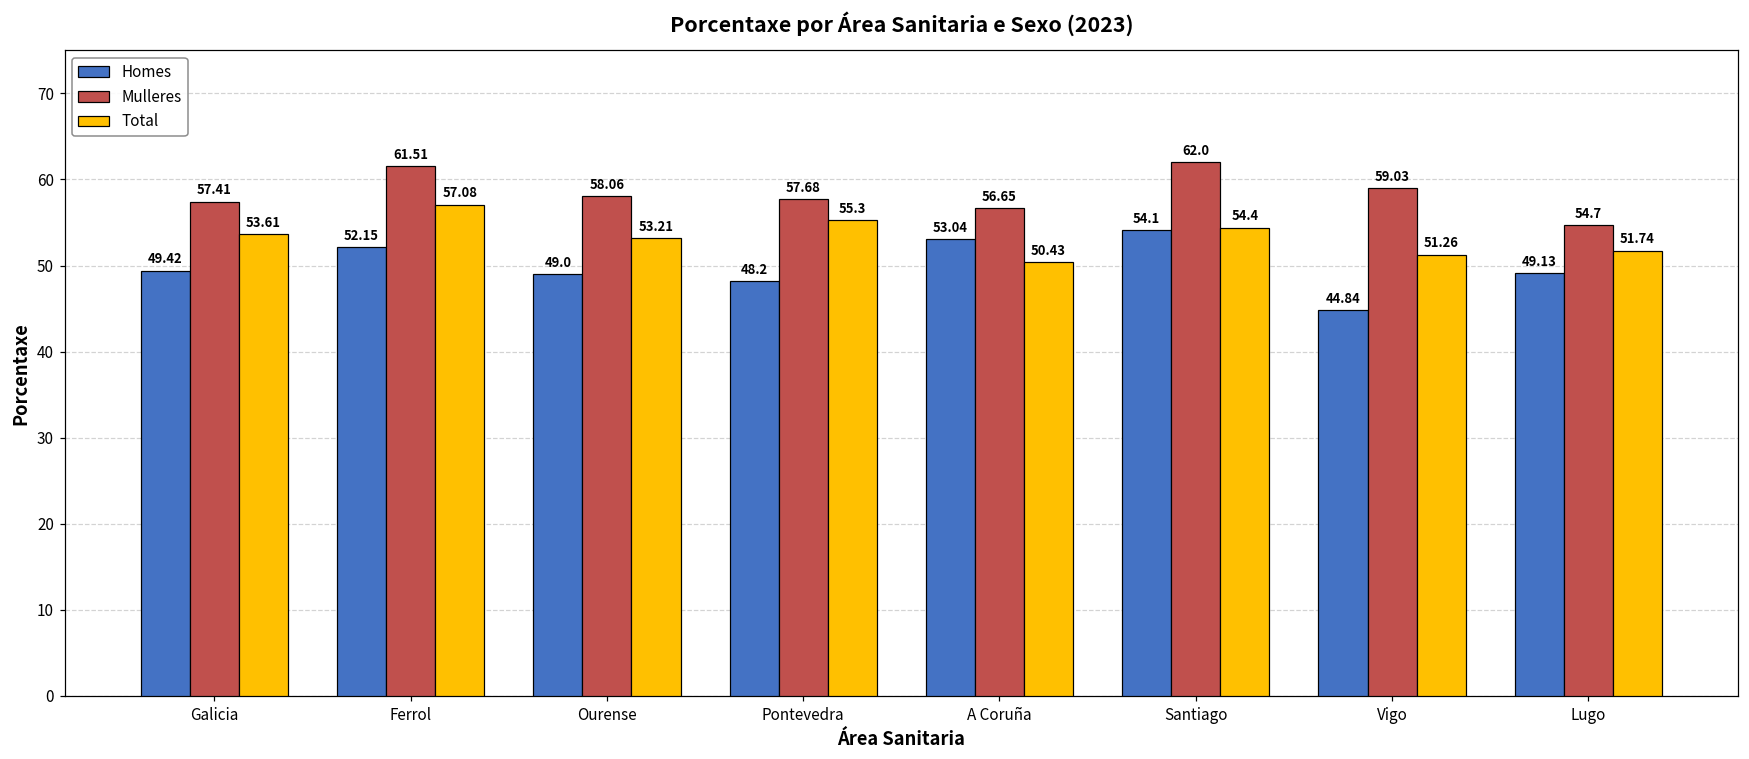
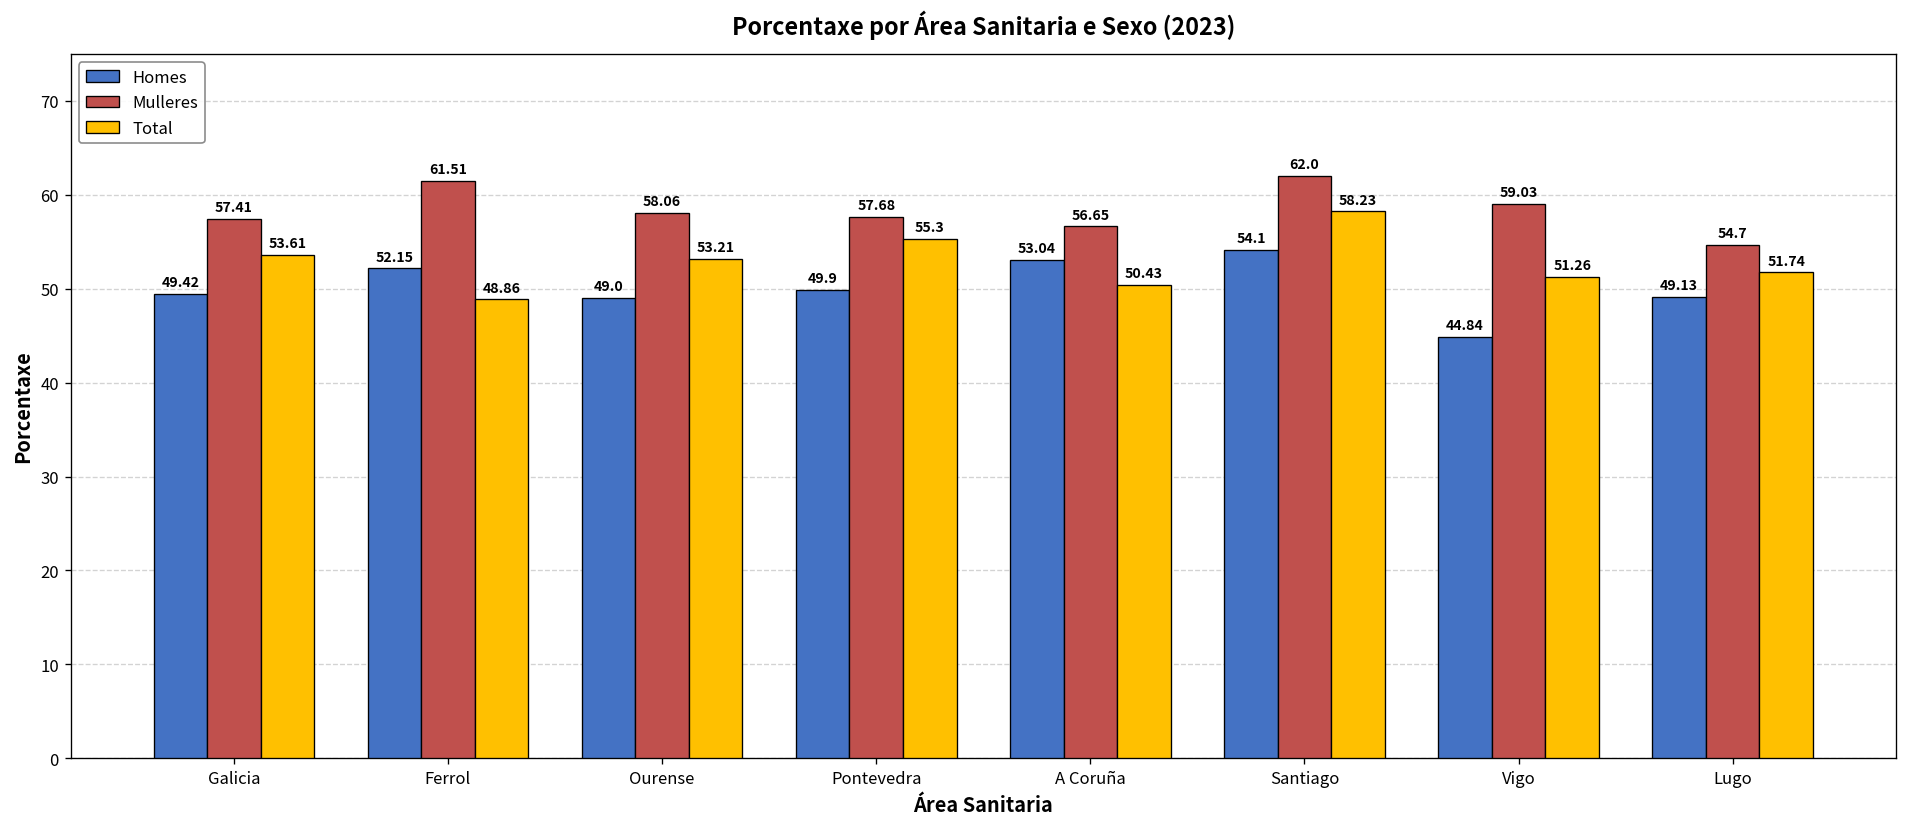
Total, Ferrol: 57.08 -> 48.86
Homes, Pontevedra: 48.2 -> 49.9
Total, Santiago: 54.4 -> 58.23
